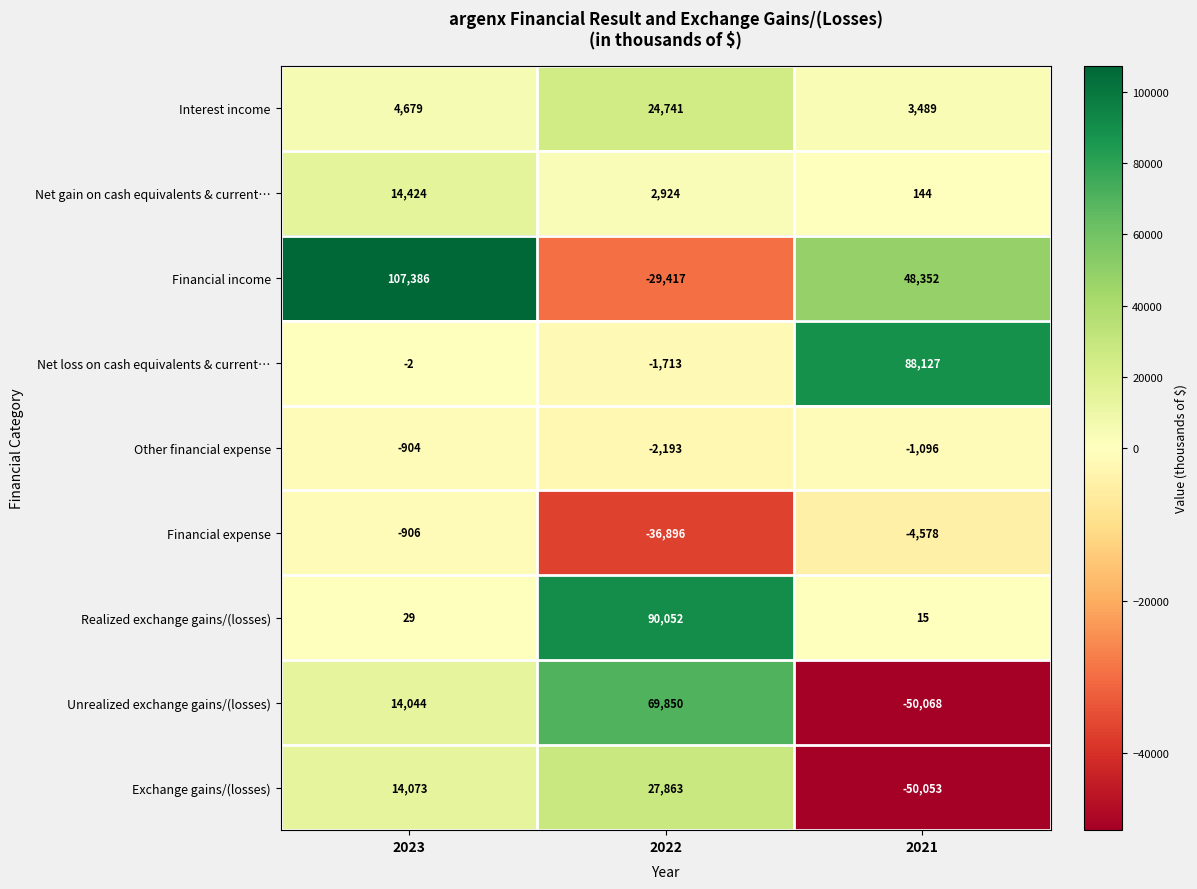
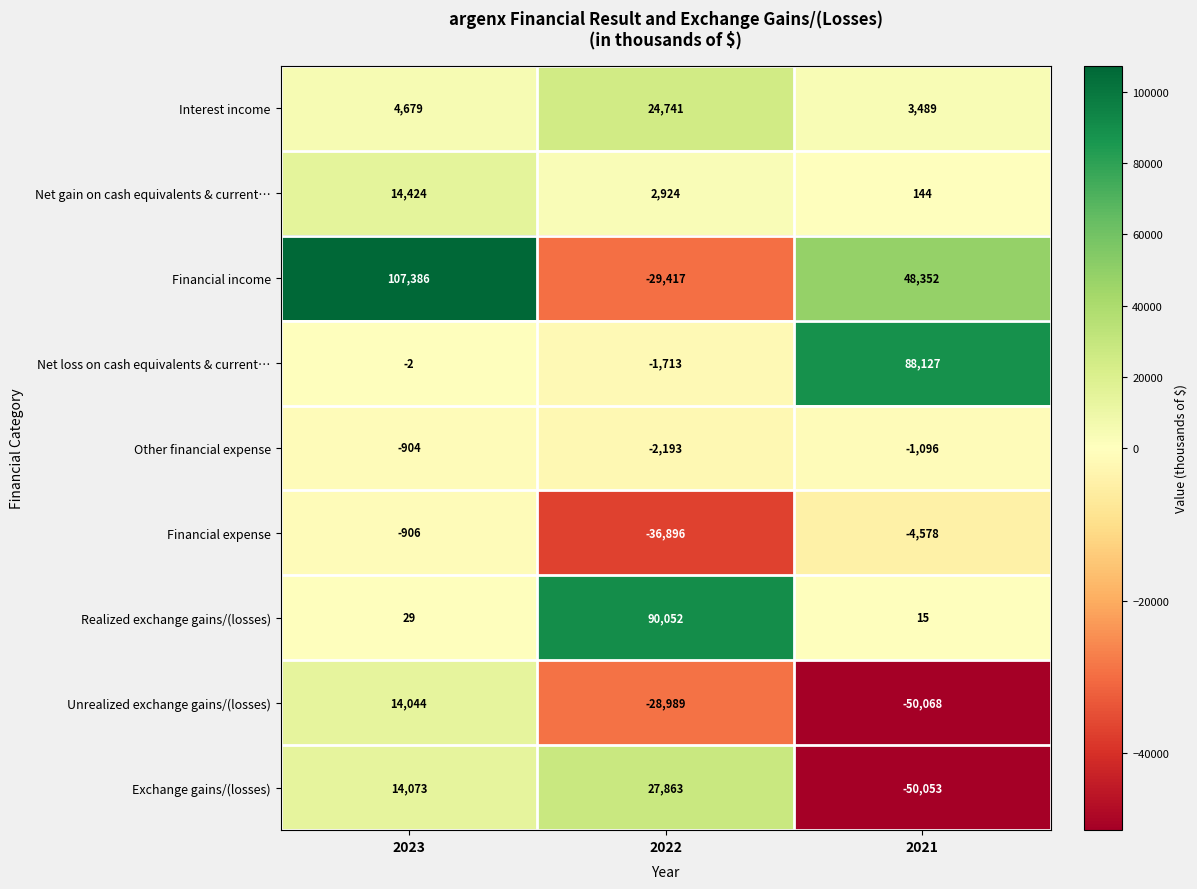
Unrealized exchange gains/(losses), 2022: 69,850 -> -28,989
